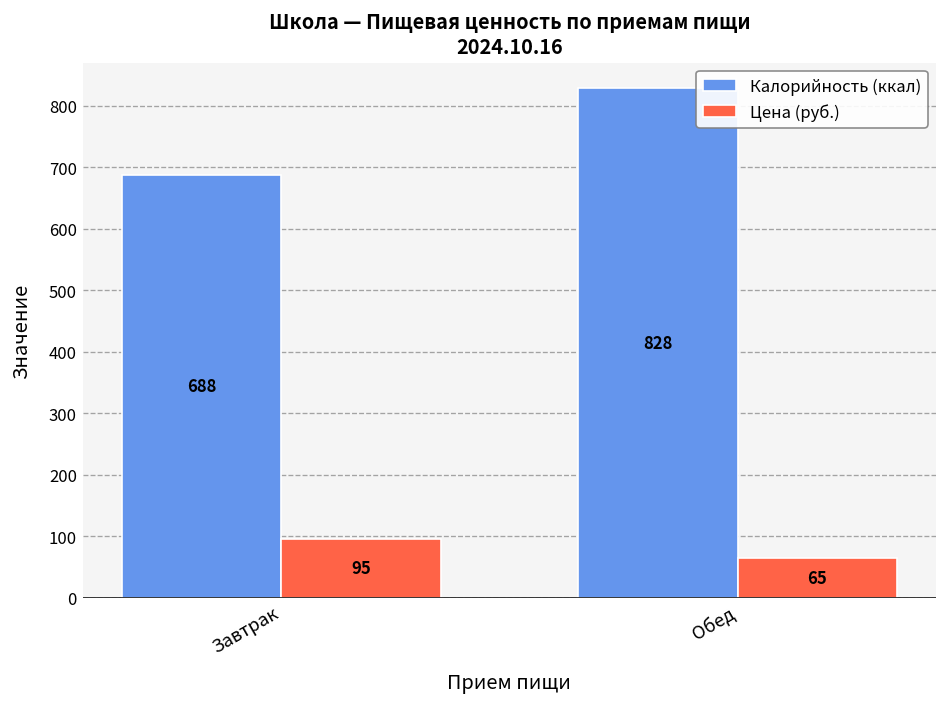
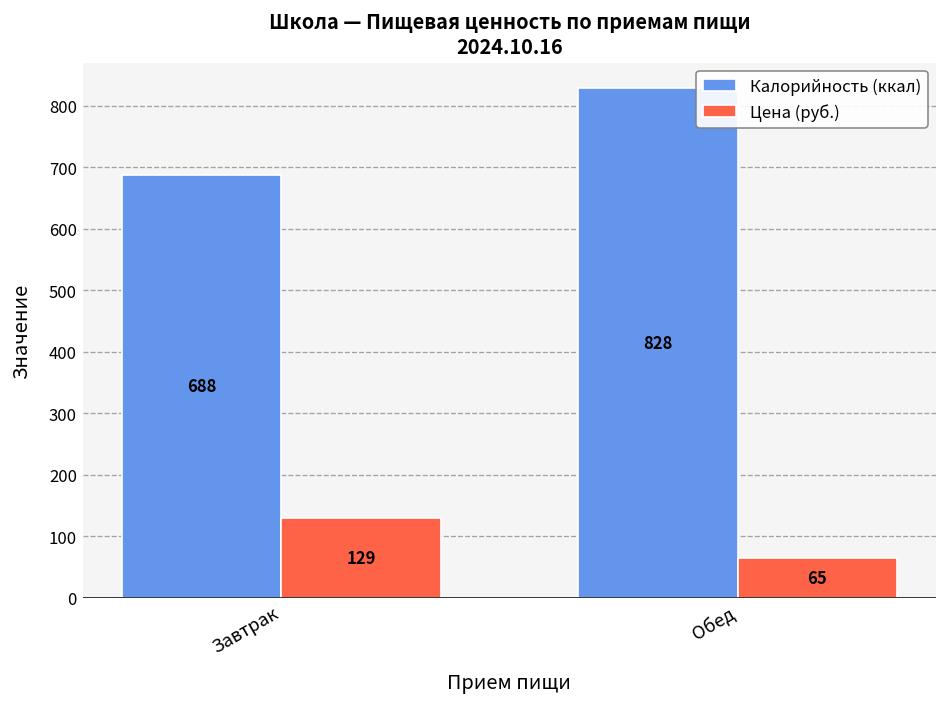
Цена (руб.), Завтрак: 95 -> 129
